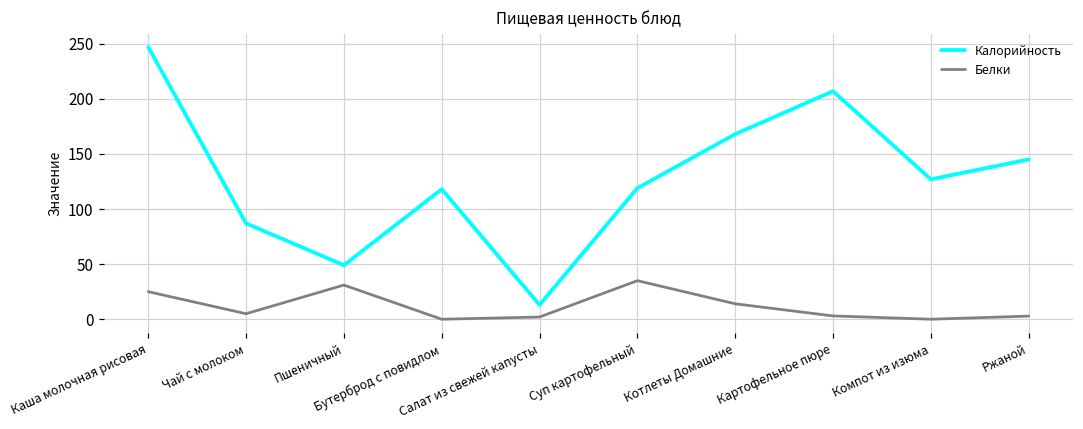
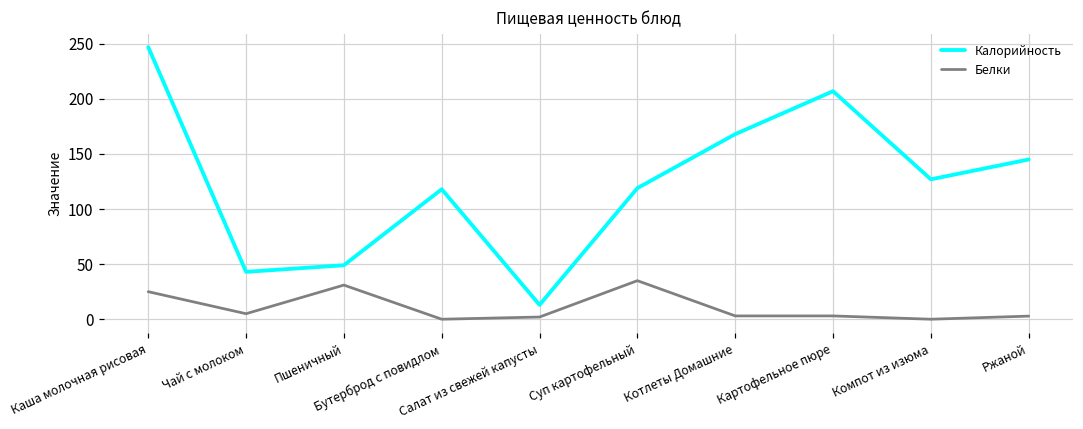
Калорийность, Чай с молоком: 87 -> 43
Белки, Котлеты Домашние: 14 -> 3
